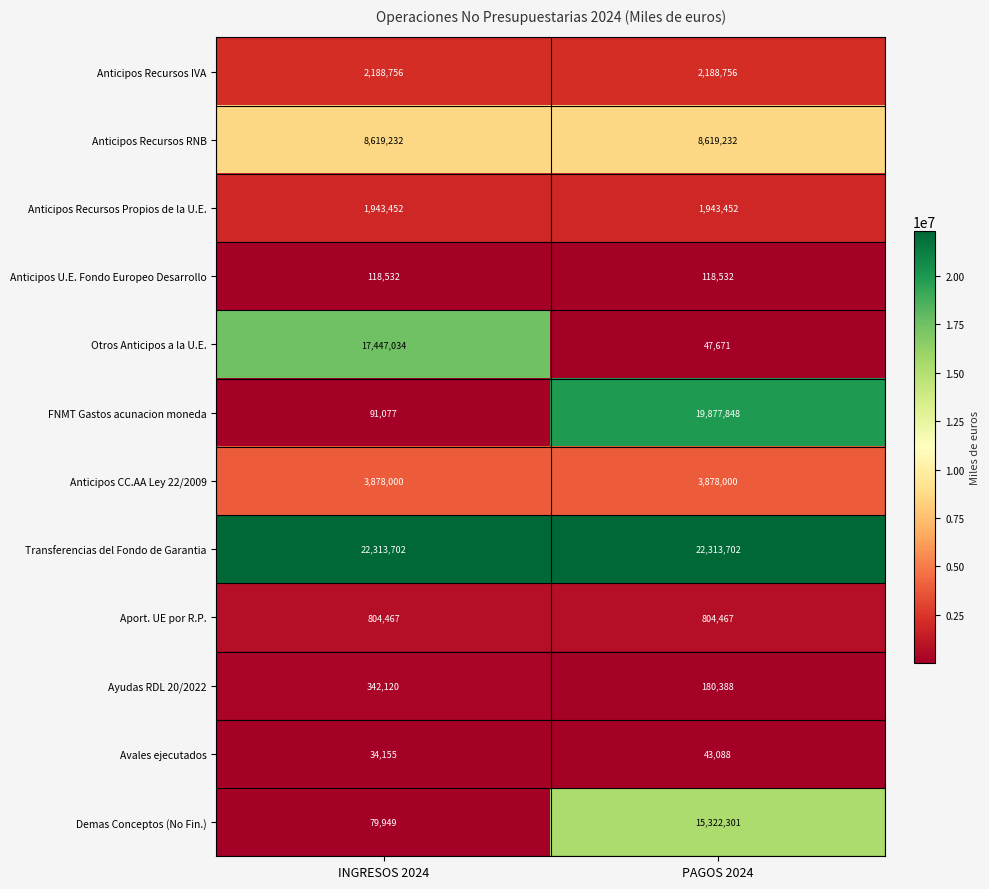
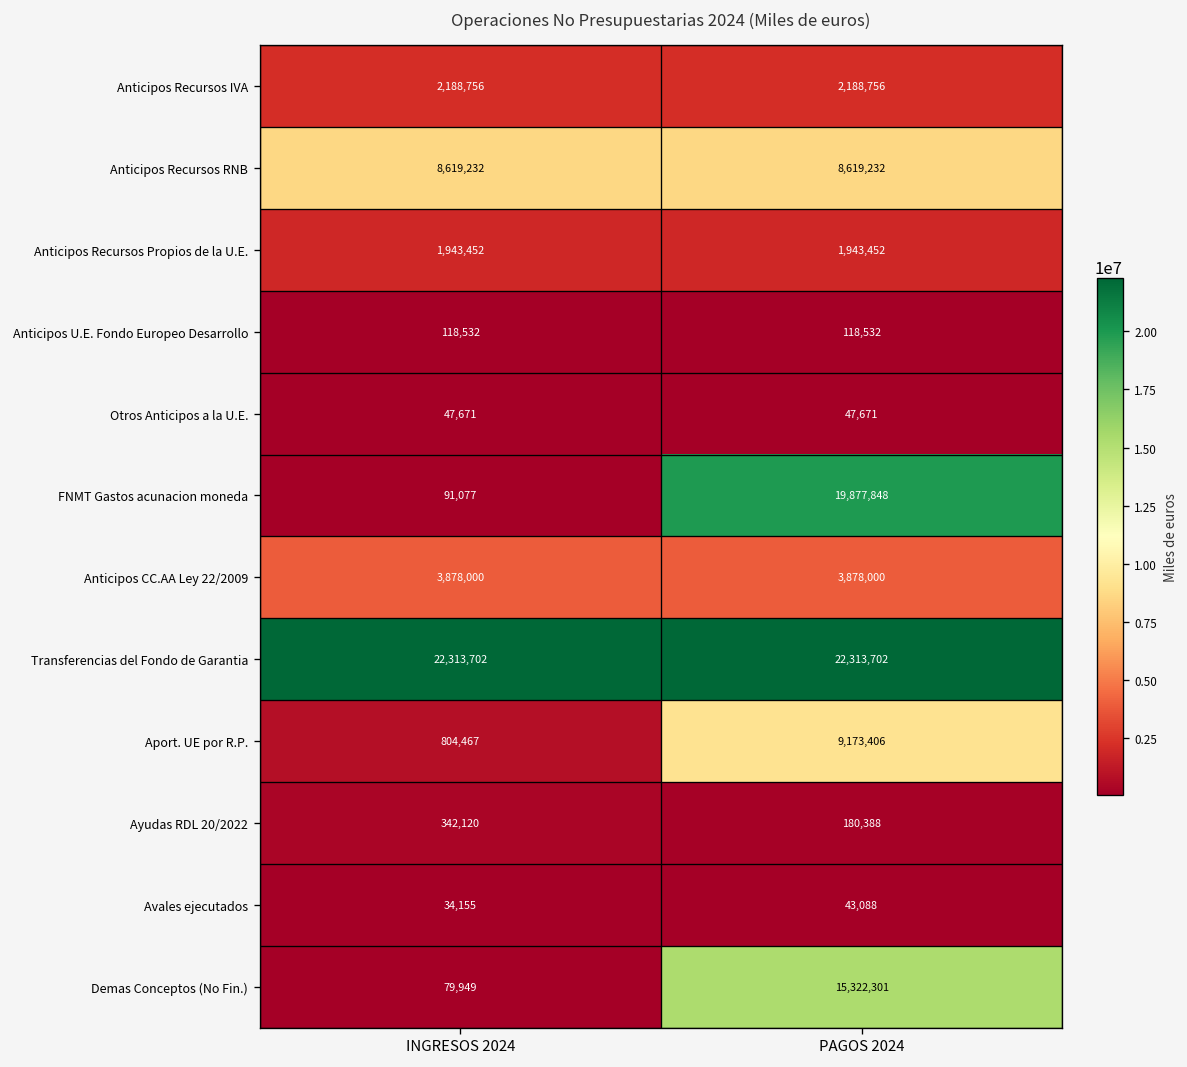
Otros Anticipos a la U.E., INGRESOS 2024: 17,447,034 -> 47,671
Aport. UE por R.P., PAGOS 2024: 804,467 -> 9,173,406
